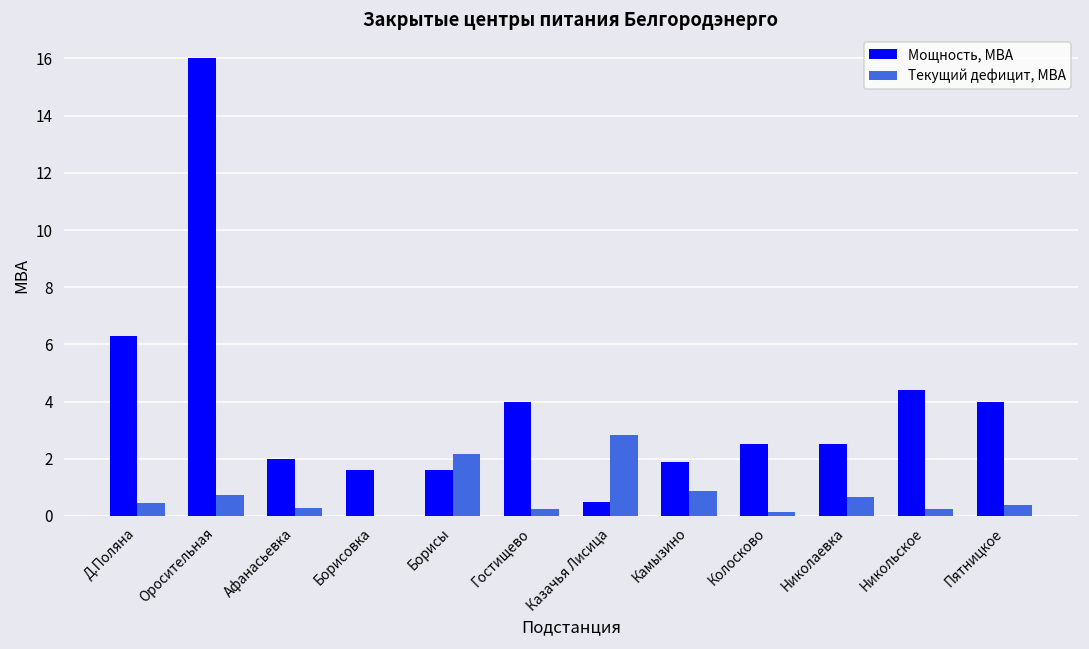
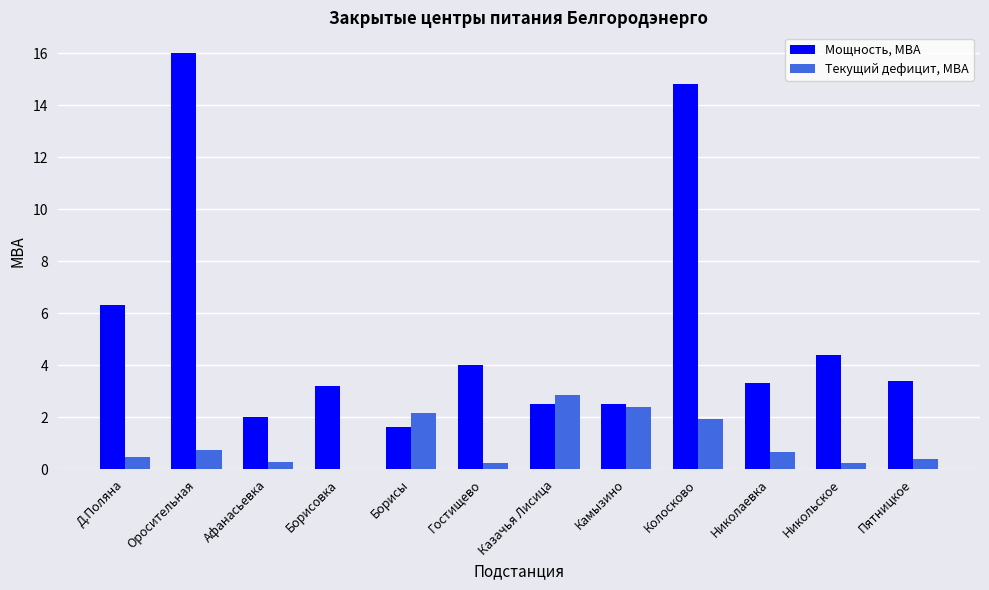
Мощность, МВА, Борисовка: 1.6 -> 3.2
Мощность, МВА, Казачья Лисица: 0.5 -> 2.5
Мощность, МВА, Камызино: 1.9 -> 2.5
Текущий дефицит, МВА, Камызино: 0.9 -> 2.4
Мощность, МВА, Колосково: 2.5 -> 14.8
Текущий дефицит, МВА, Колосково: 0.1 -> 1.9
Мощность, МВА, Николаевка: 2.5 -> 3.3
Мощность, МВА, Пятницкое: 4.0 -> 3.4
